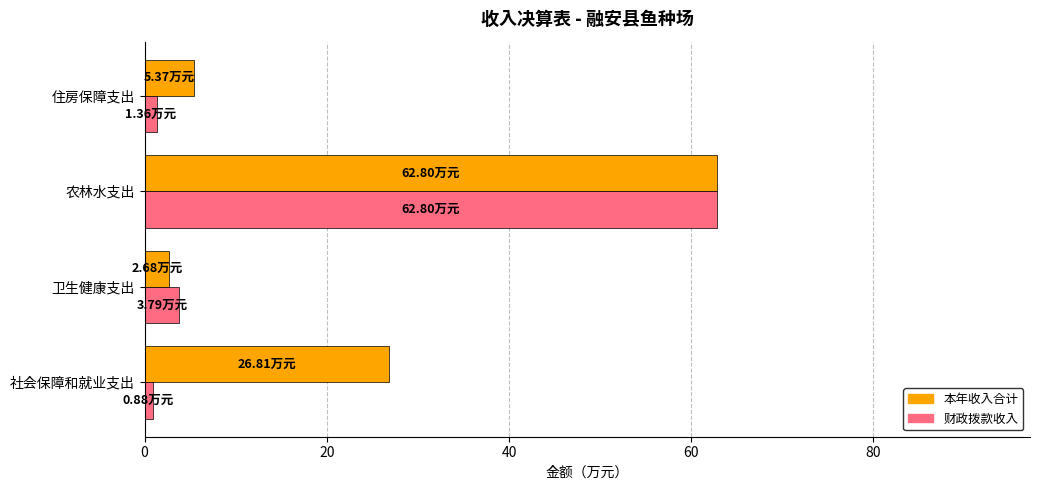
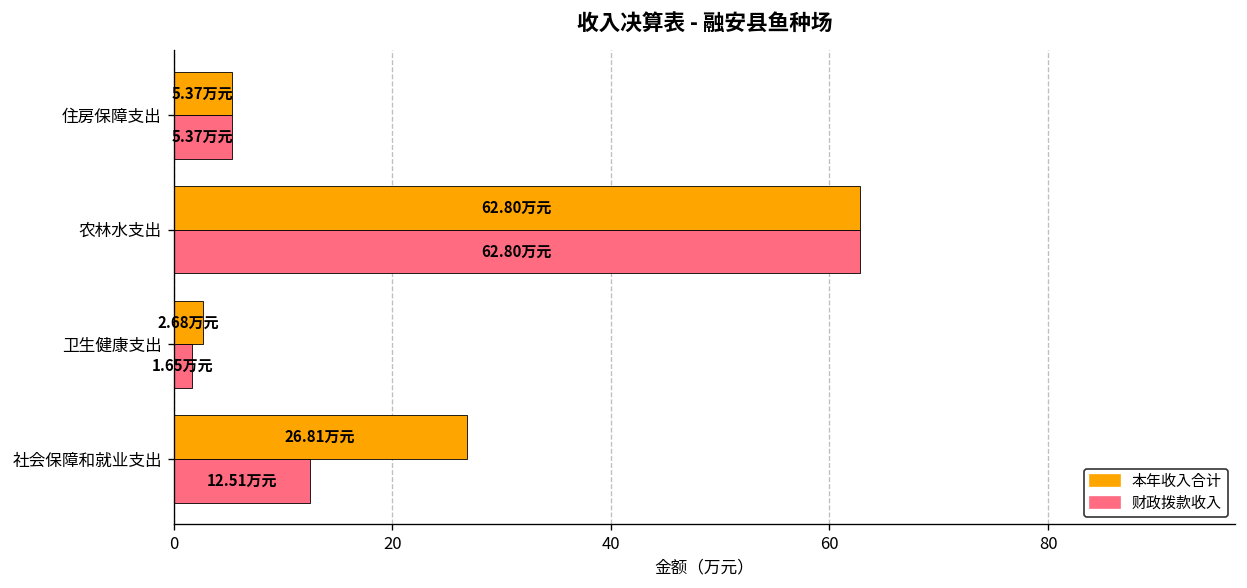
财政拨款收入, 住房保障支出: 1.36 -> 5.37
财政拨款收入, 卫生健康支出: 3.79 -> 1.65
财政拨款收入, 社会保障和就业支出: 0.88 -> 12.51
